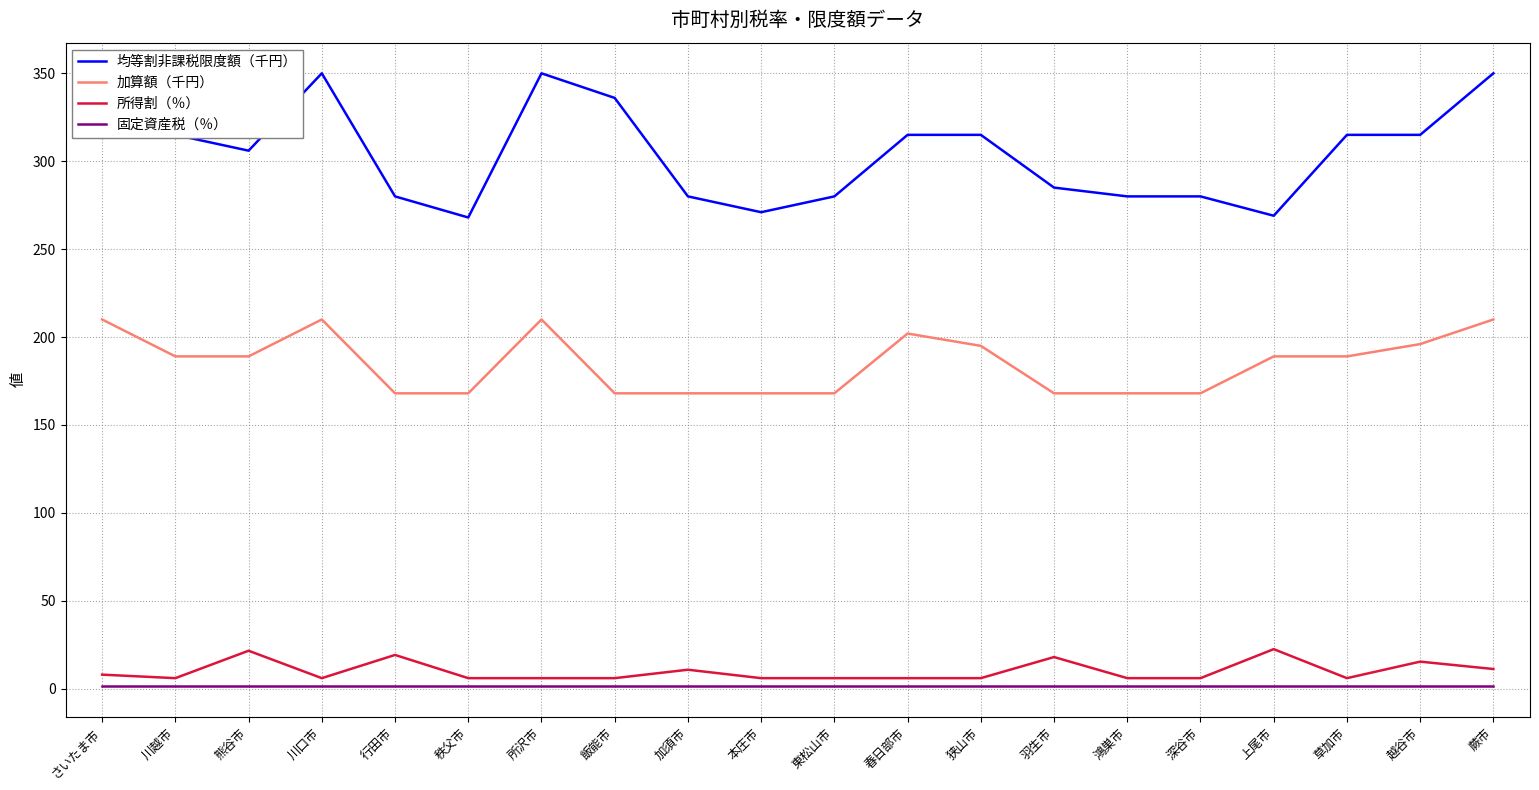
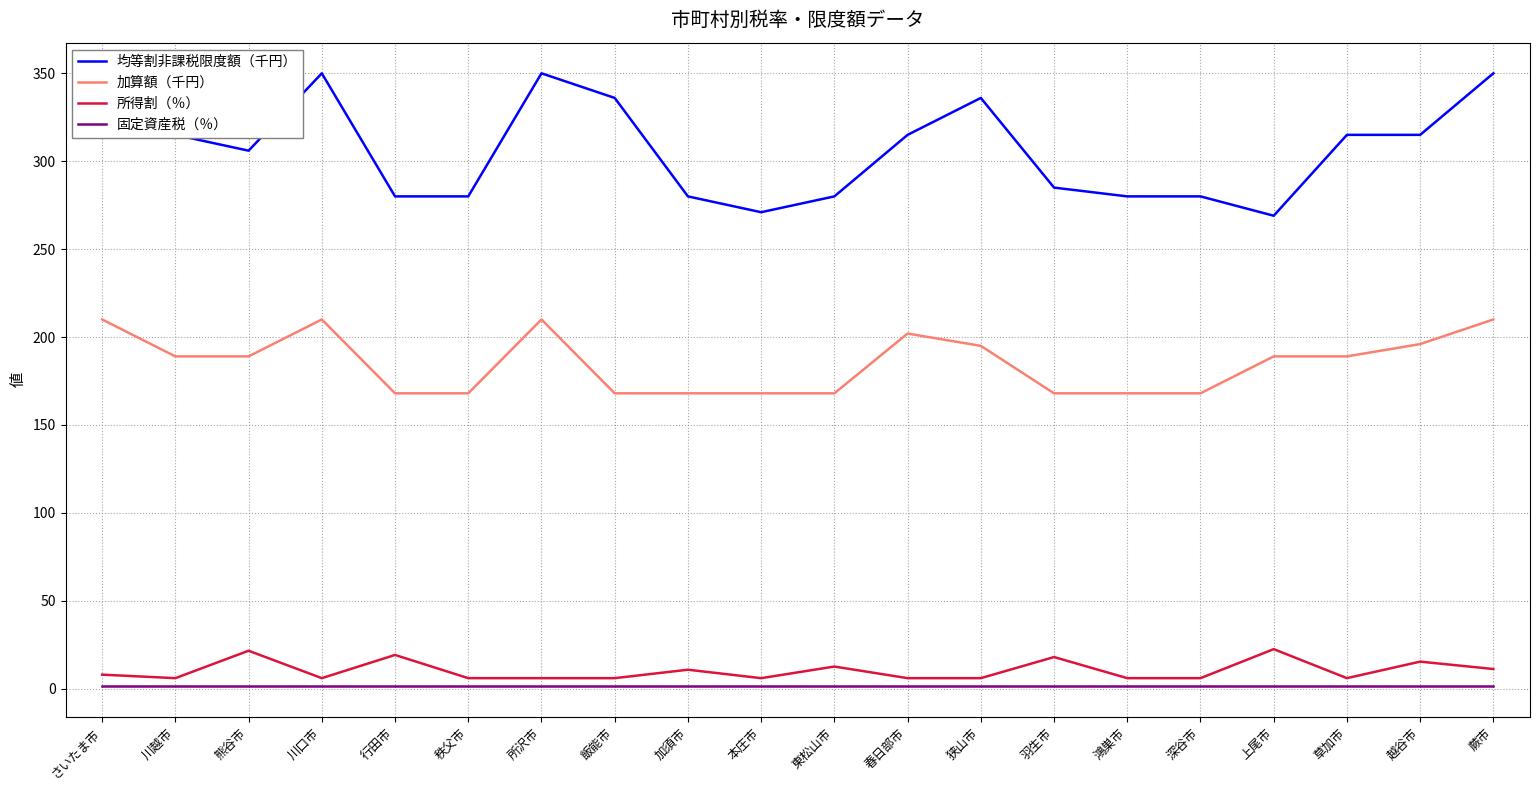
均等割非課税限度額（千円）, 秩父市: 268 -> 280
所得割（％）, 東松山市: 6 -> 13
均等割非課税限度額（千円）, 狭山市: 315 -> 336
